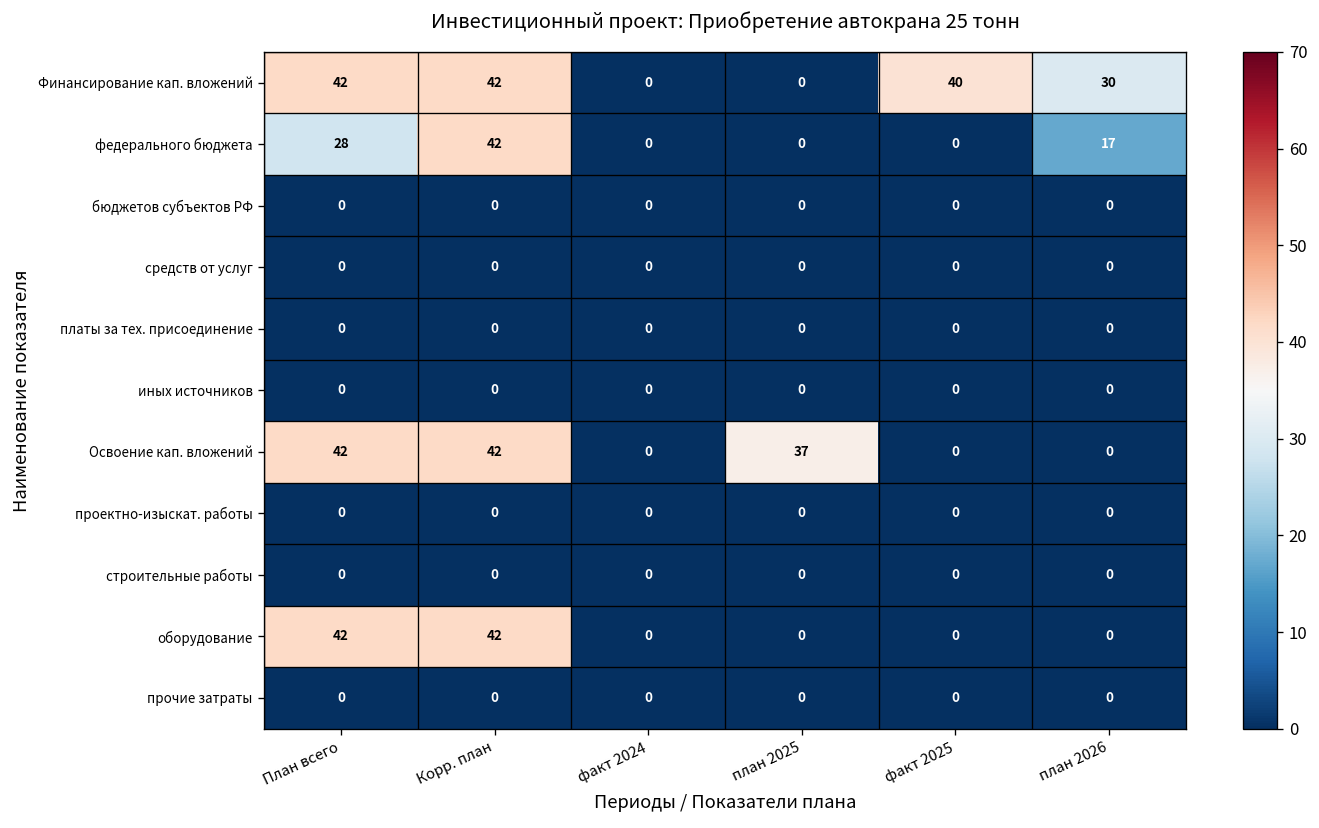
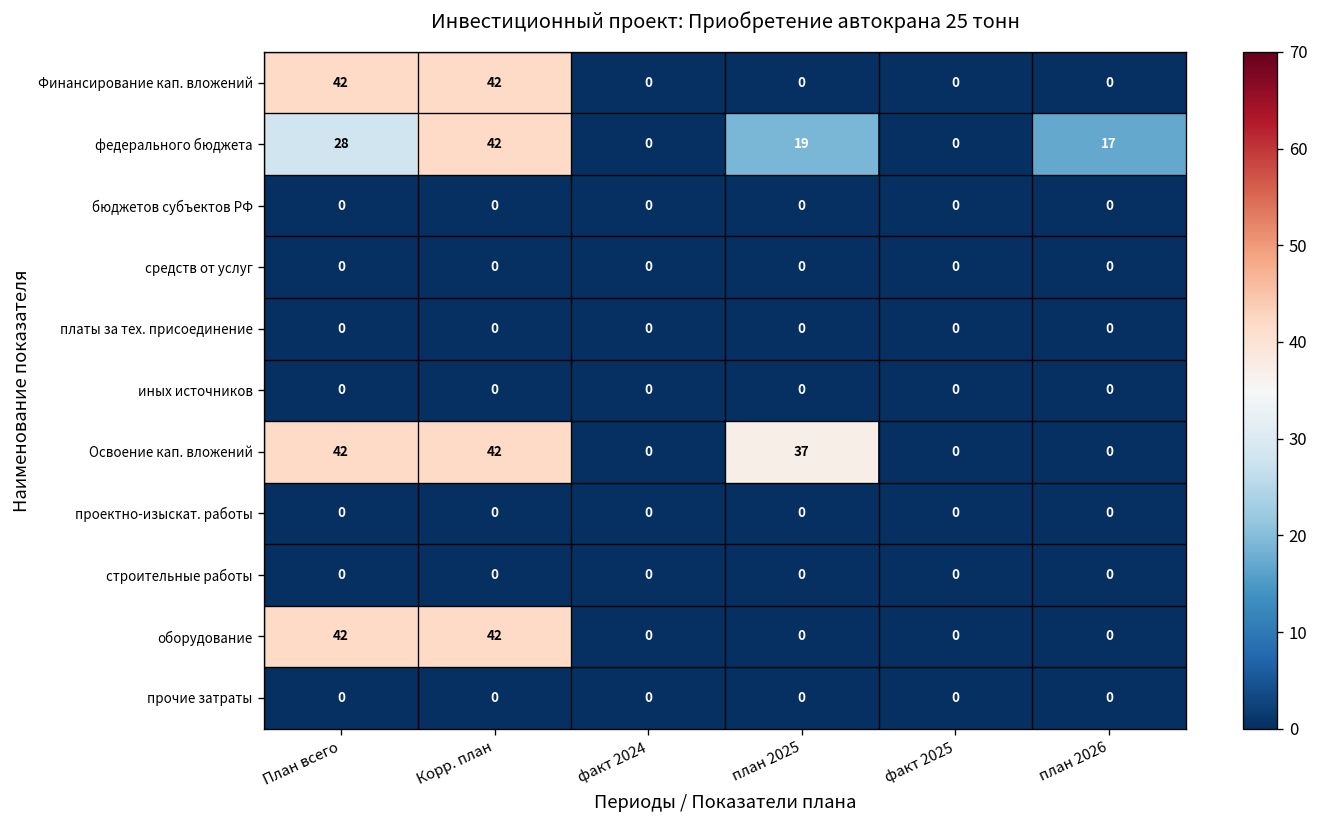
Финансирование кап. вложений, факт 2025: 40 -> 0
Финансирование кап. вложений, план 2026: 30 -> 0
федерального бюджета, план 2025: 0 -> 19
